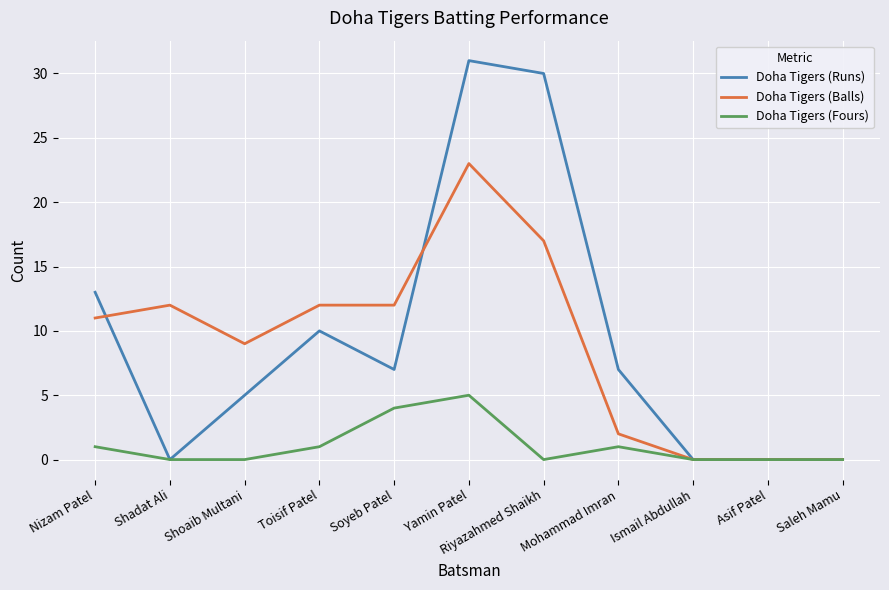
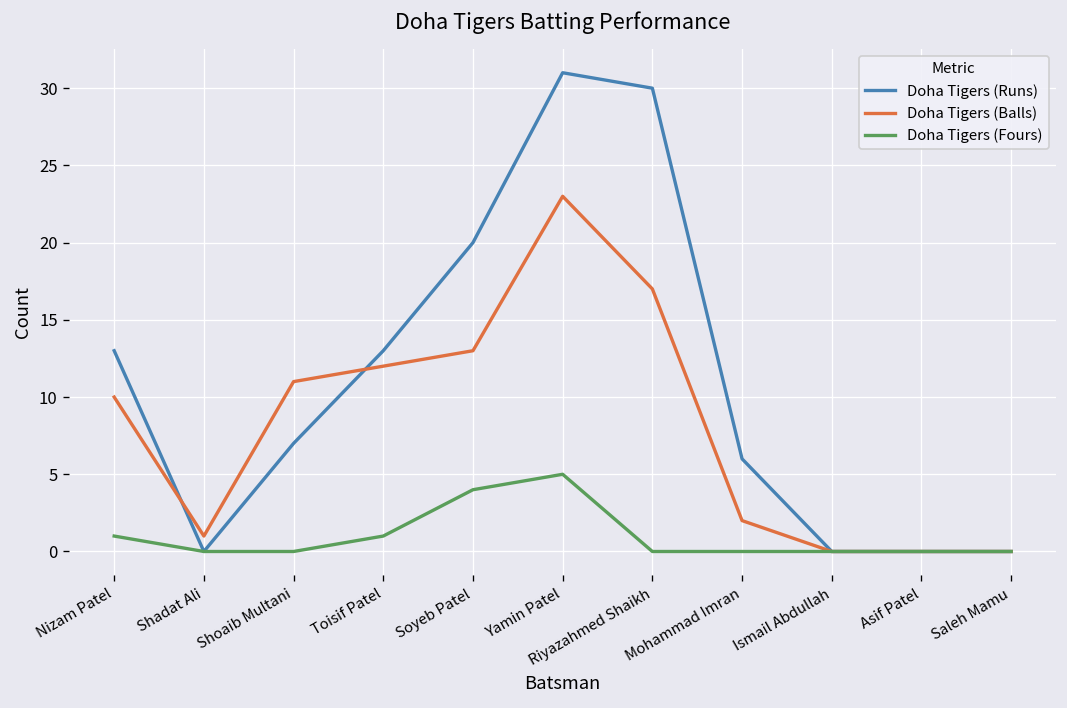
Doha Tigers (Balls), Nizam Patel: 11 -> 10
Doha Tigers (Balls), Shadat Ali: 12 -> 1
Doha Tigers (Runs), Shoaib Multani: 5 -> 7
Doha Tigers (Balls), Shoaib Multani: 9 -> 11
Doha Tigers (Runs), Toisif Patel: 10 -> 13
Doha Tigers (Runs), Soyeb Patel: 7 -> 20
Doha Tigers (Balls), Soyeb Patel: 12 -> 13
Doha Tigers (Runs), Mohammad Imran: 7 -> 6
Doha Tigers (Fours), Mohammad Imran: 1 -> 0
